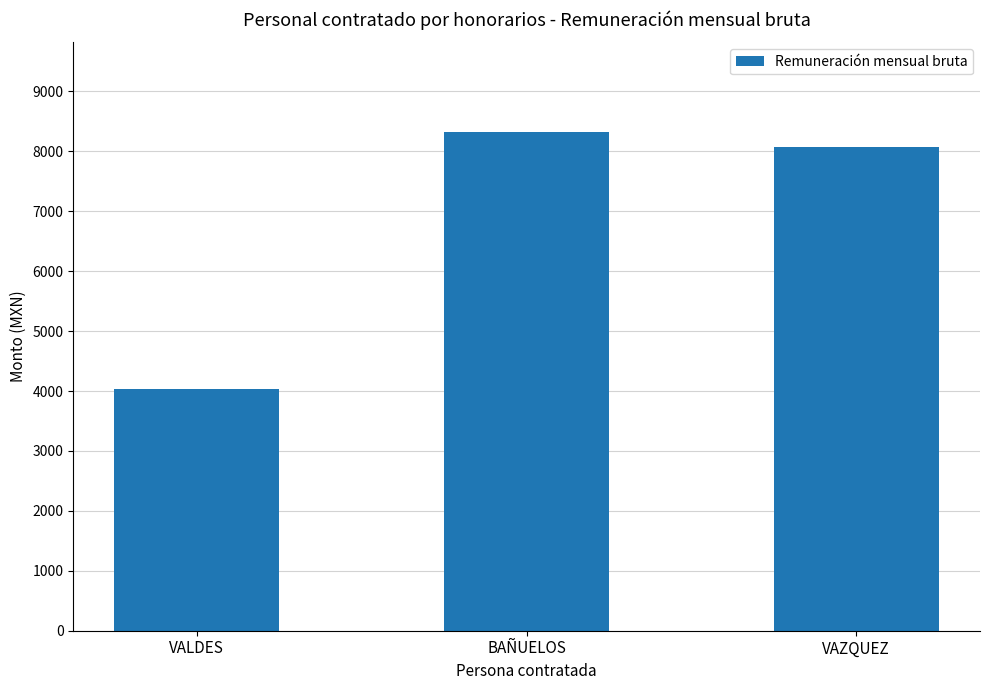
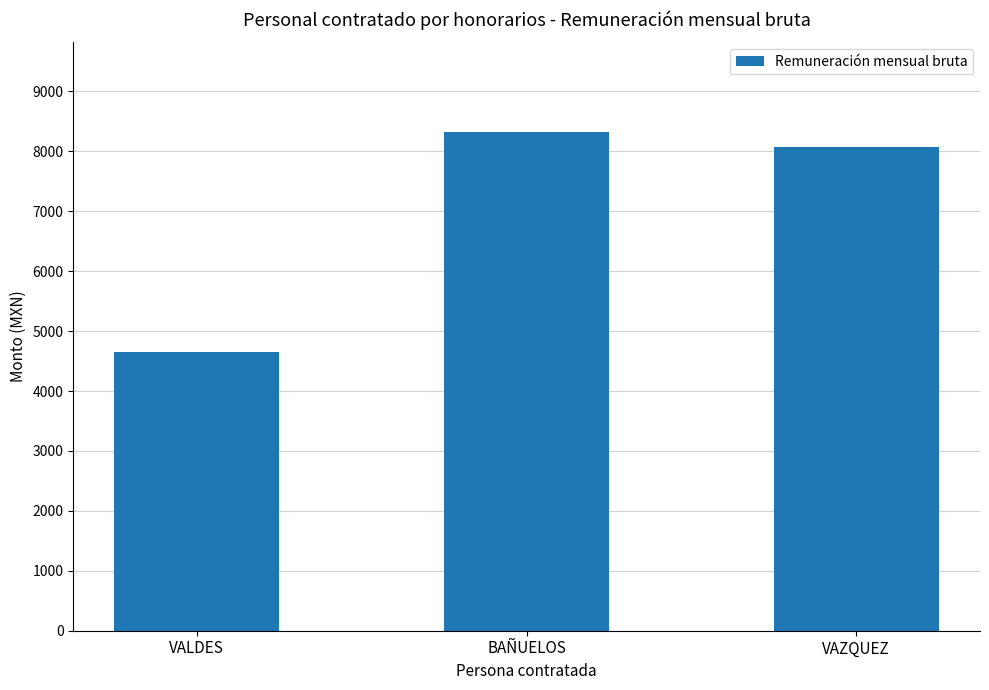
VALDES: 4000 -> 4700
